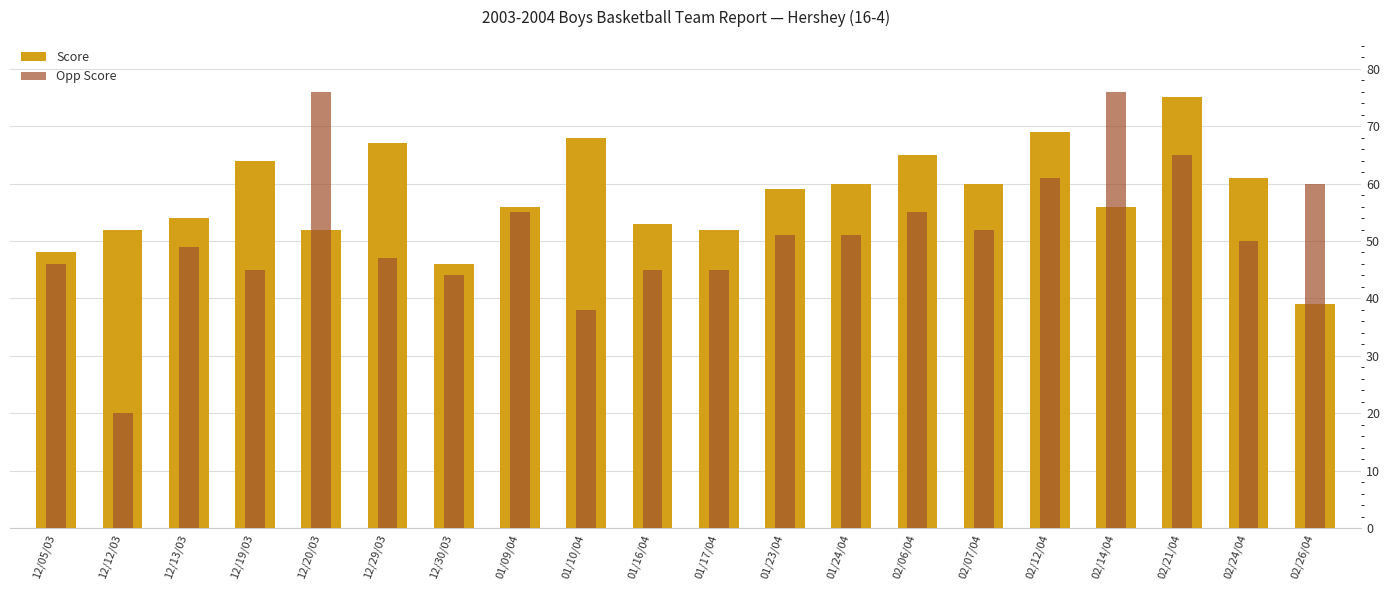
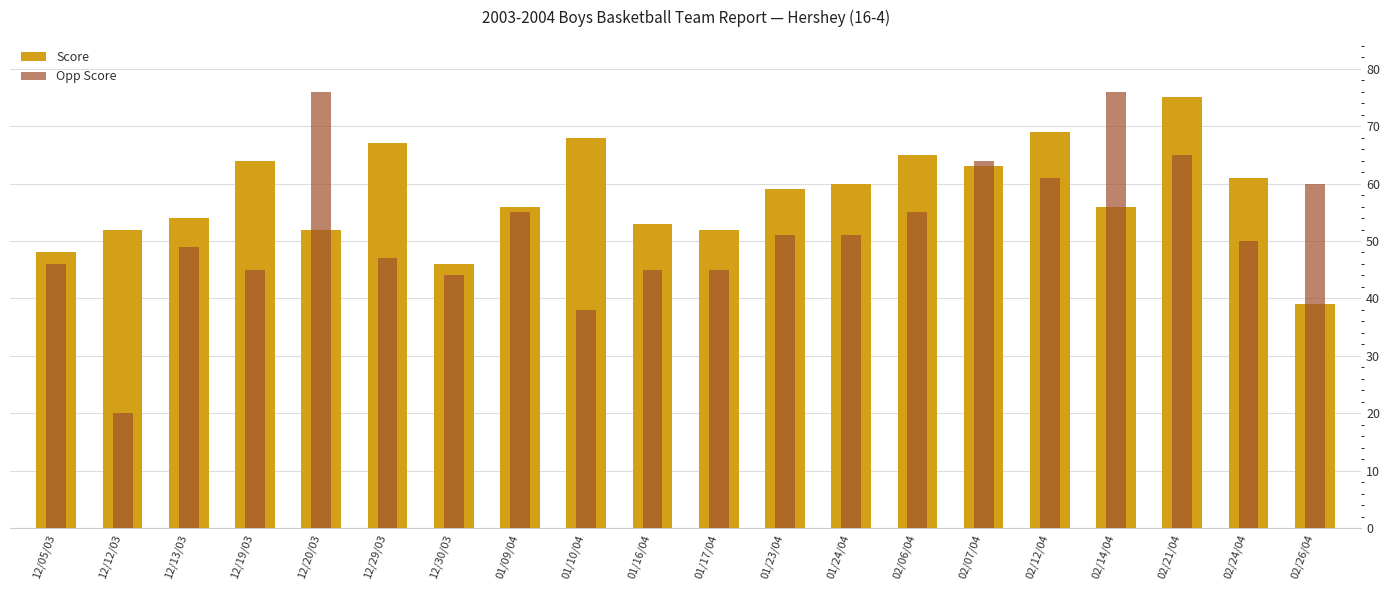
Score, 02/07/04: 60 -> 63
Opp Score, 02/07/04: 52 -> 64
